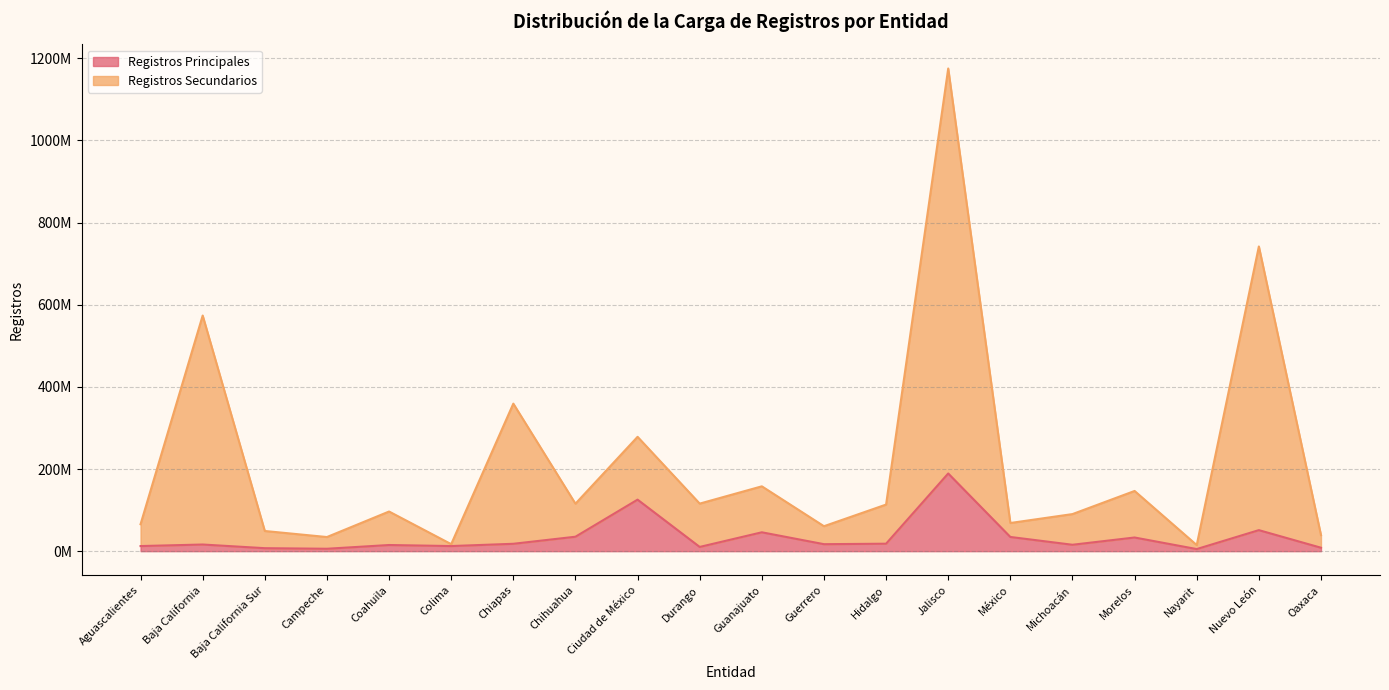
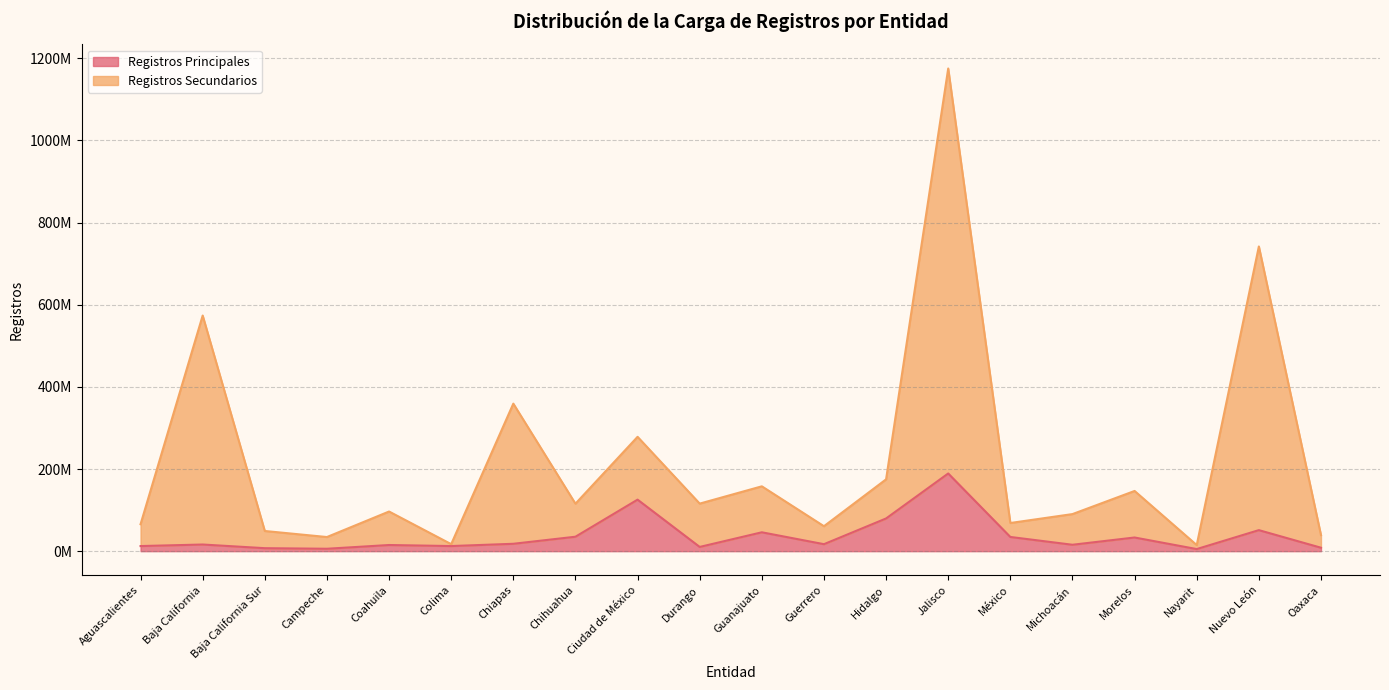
Registros Principales, Hidalgo: 20000000 -> 80000000
